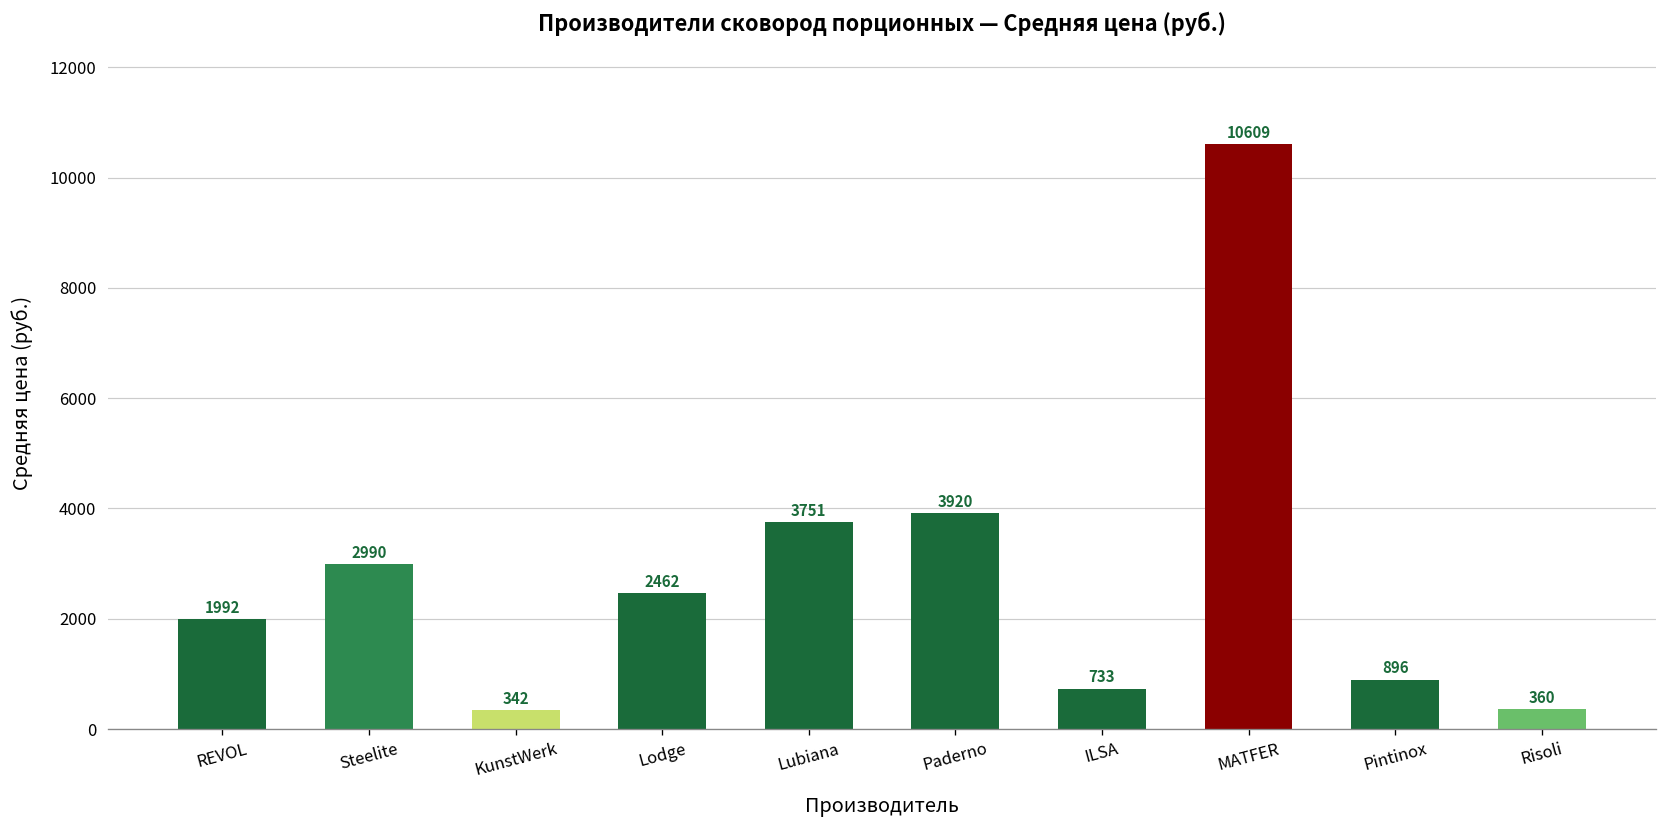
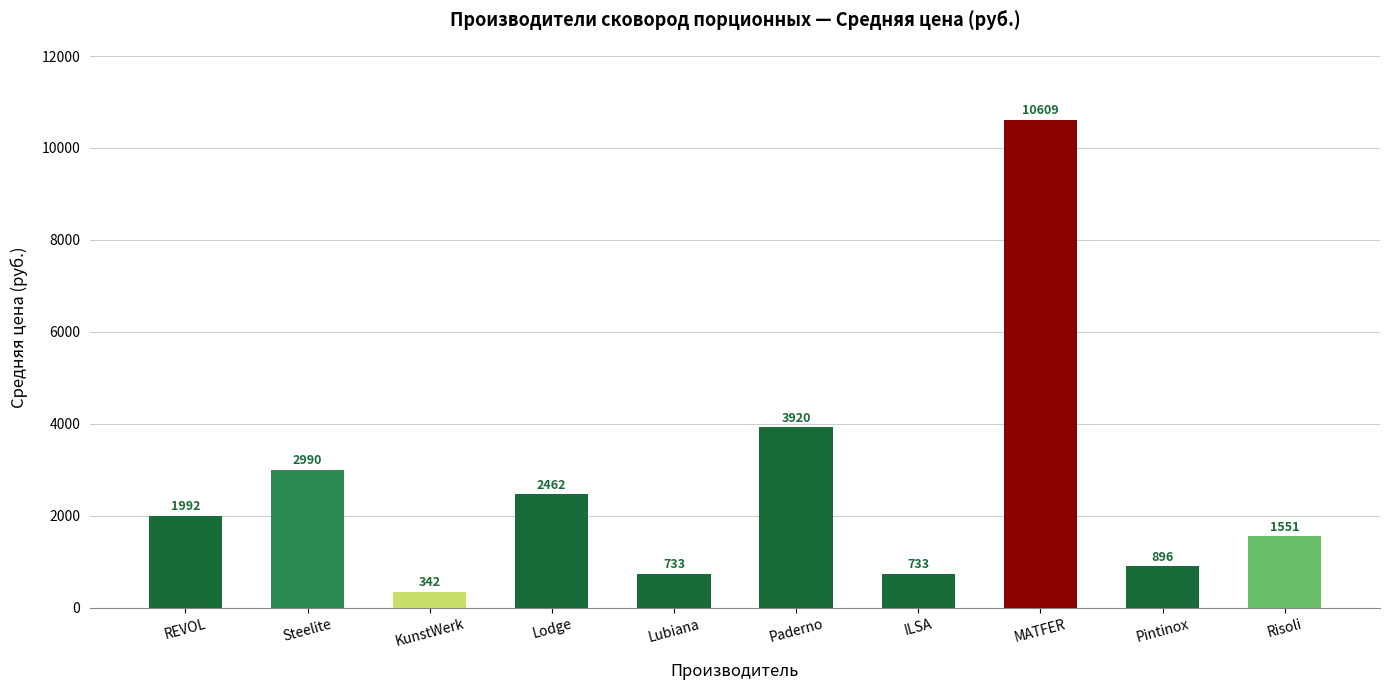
Lubiana: 3751 -> 733
Risoli: 360 -> 1551
